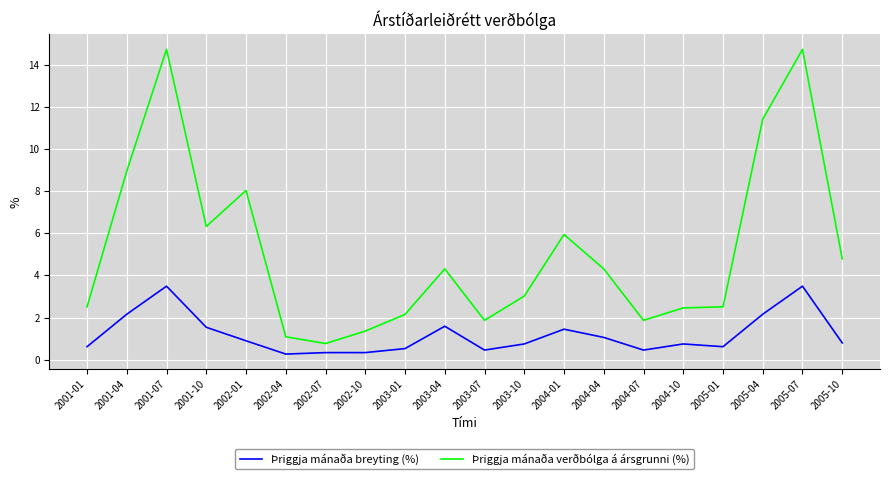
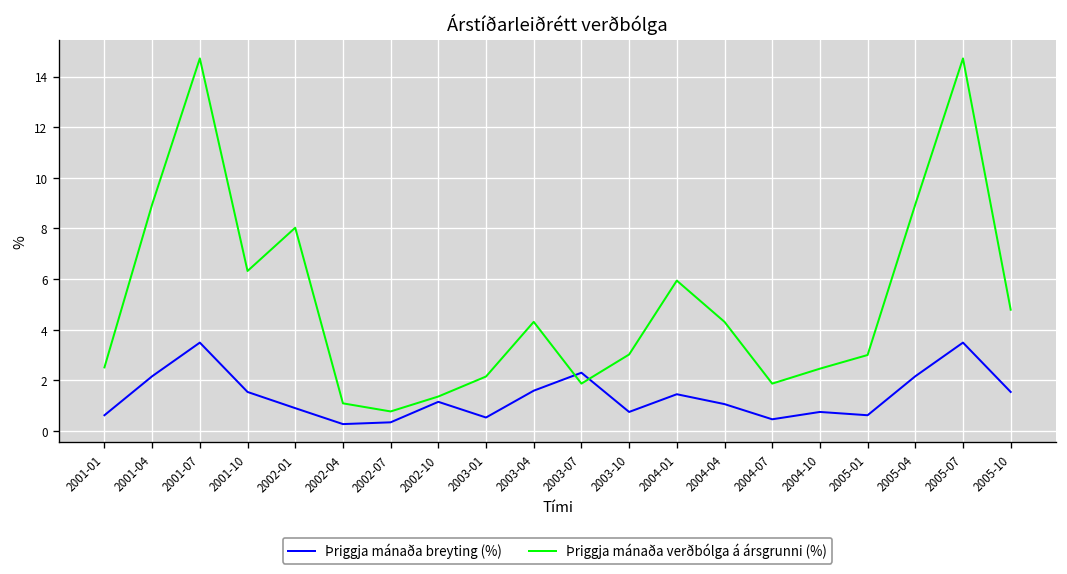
Þriggja mánaða breyting (%), 2002-10: 0.3 -> 1.2
Þriggja mánaða breyting (%), 2003-07: 0.5 -> 2.3
Þriggja mánaða verðbólga á ársgrunni (%), 2005-01: 2.5 -> 3.0
Þriggja mánaða verðbólga á ársgrunni (%), 2005-04: 11.4 -> 9.0
Þriggja mánaða breyting (%), 2005-10: 0.8 -> 1.5
